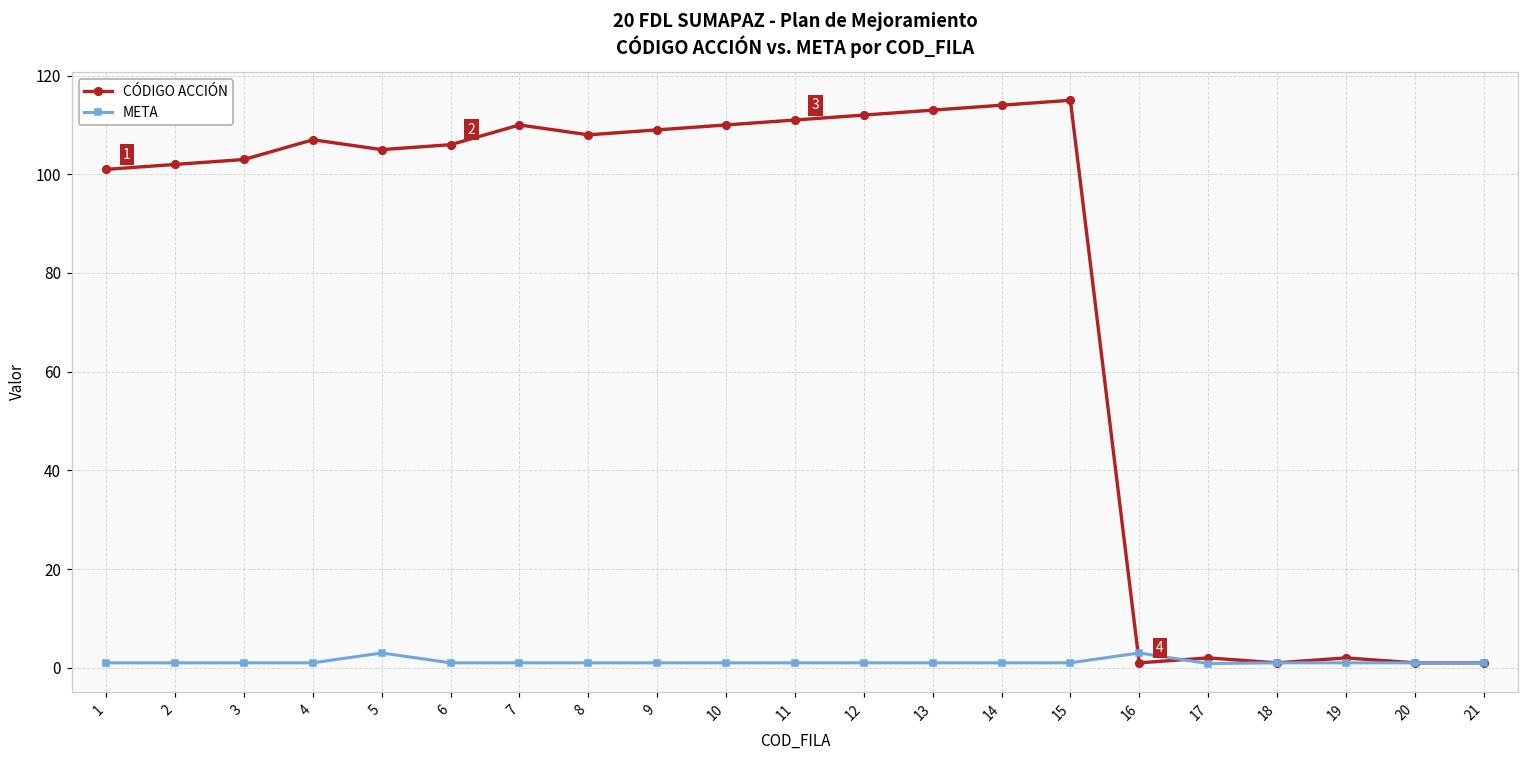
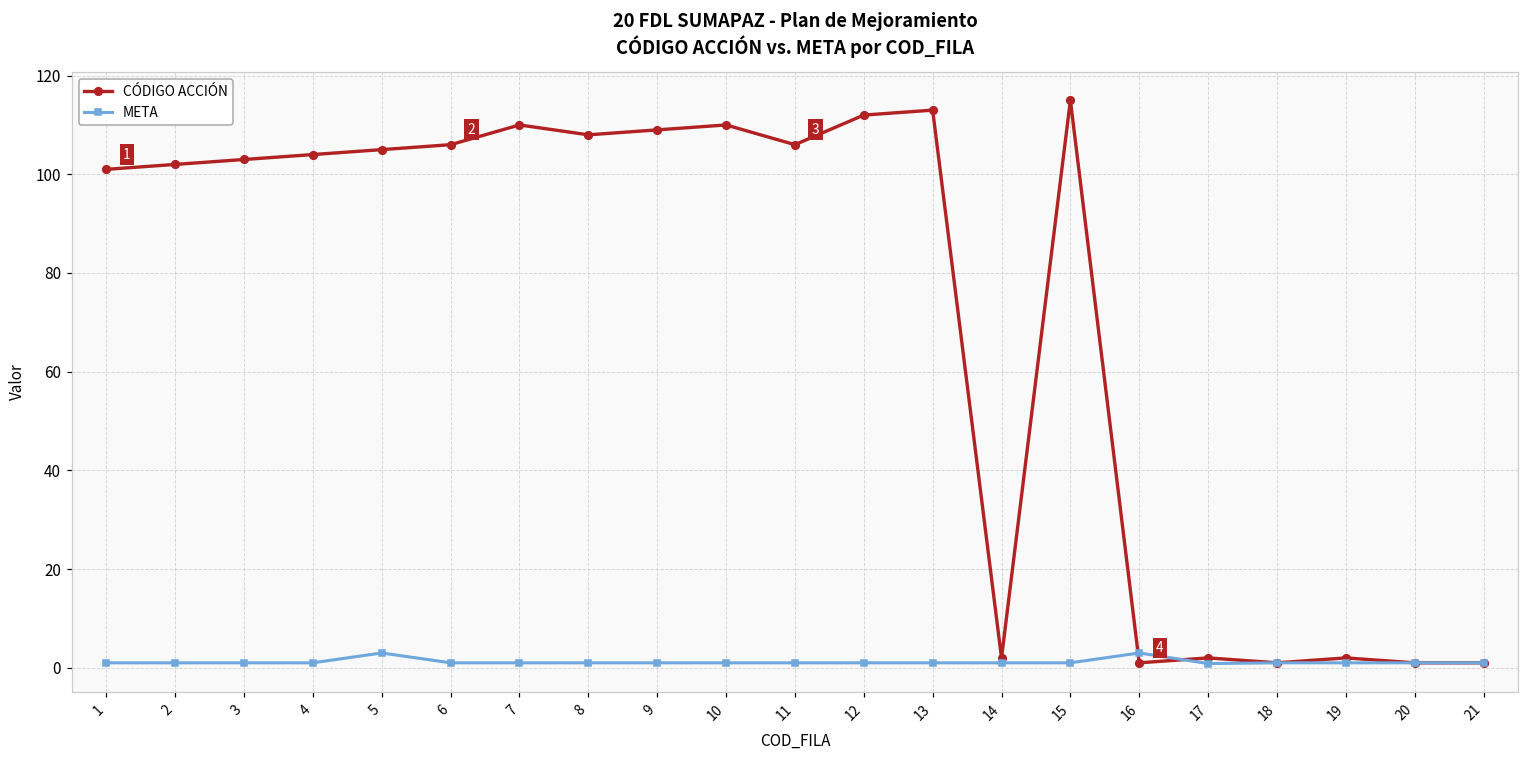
CÓDIGO ACCIÓN, 4: 107 -> 104
CÓDIGO ACCIÓN, 11: 111 -> 106
CÓDIGO ACCIÓN, 14: 114 -> 2
